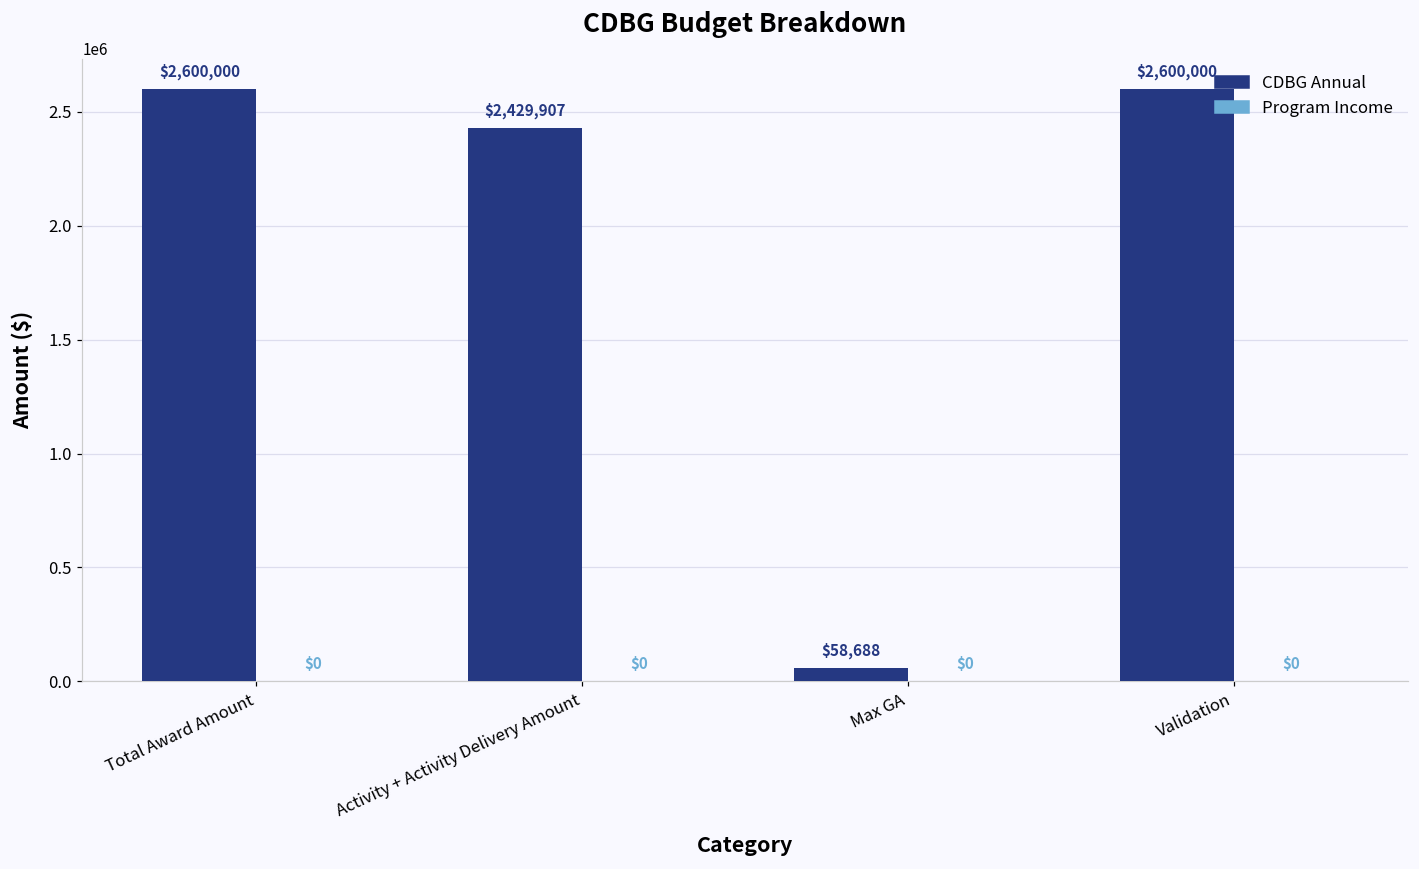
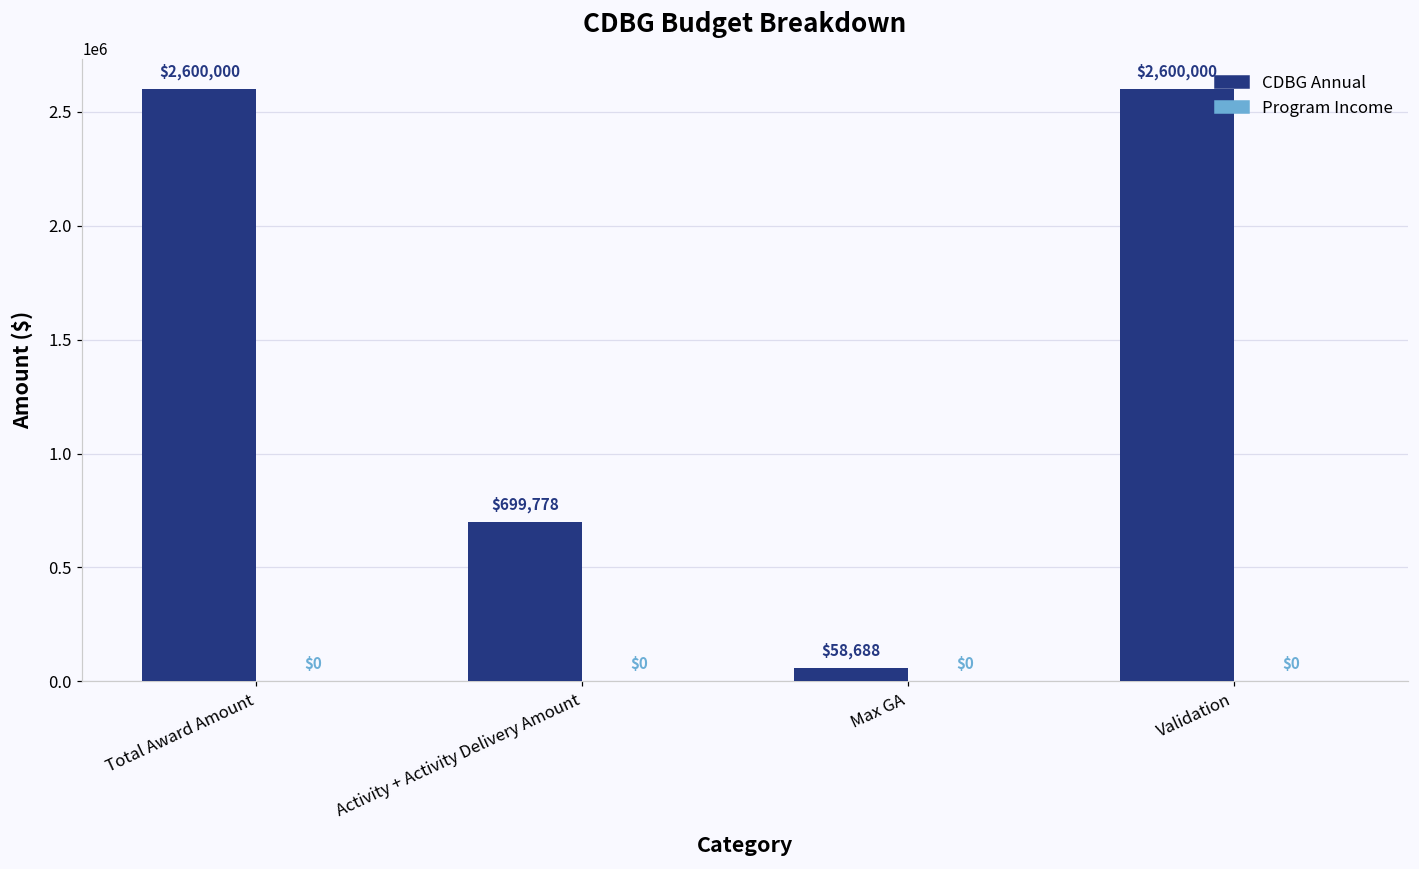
CDBG Annual, Activity + Activity Delivery Amount: $2,429,907 -> $699,778
